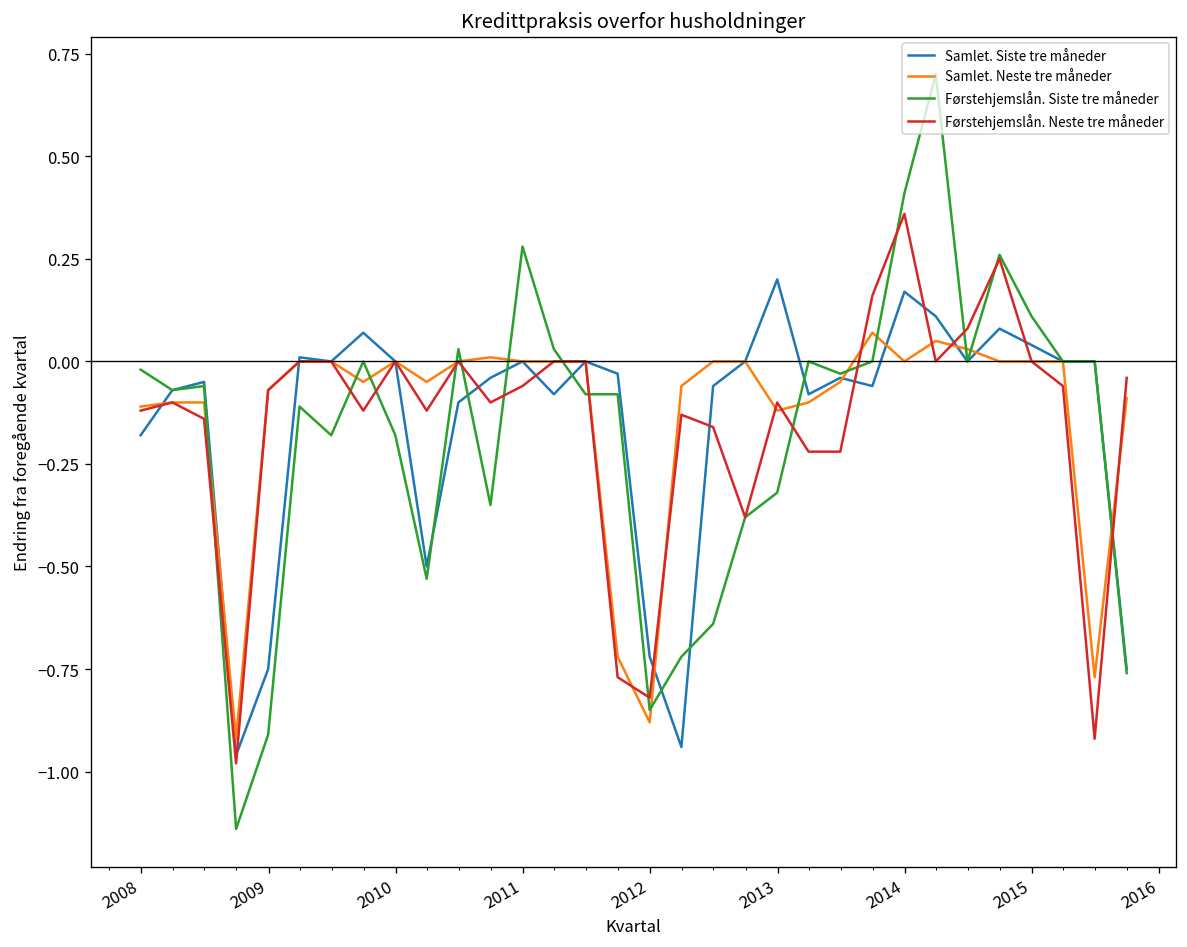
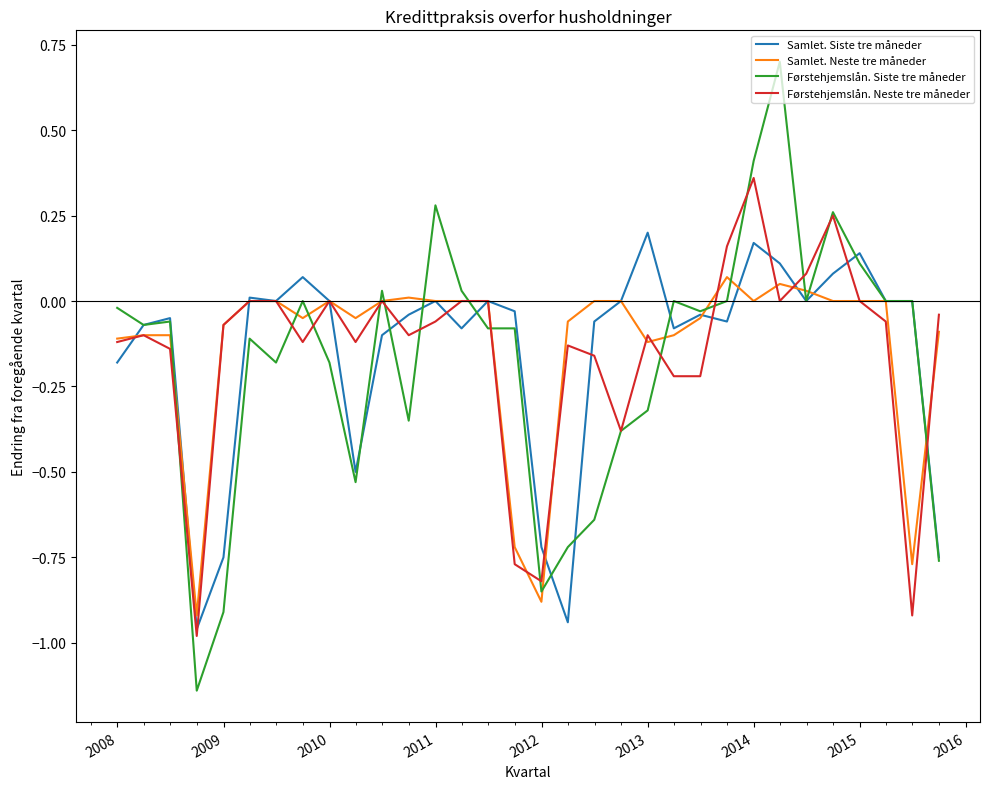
Samlet. Siste tre måneder, 2015: 0.04 -> 0.14
